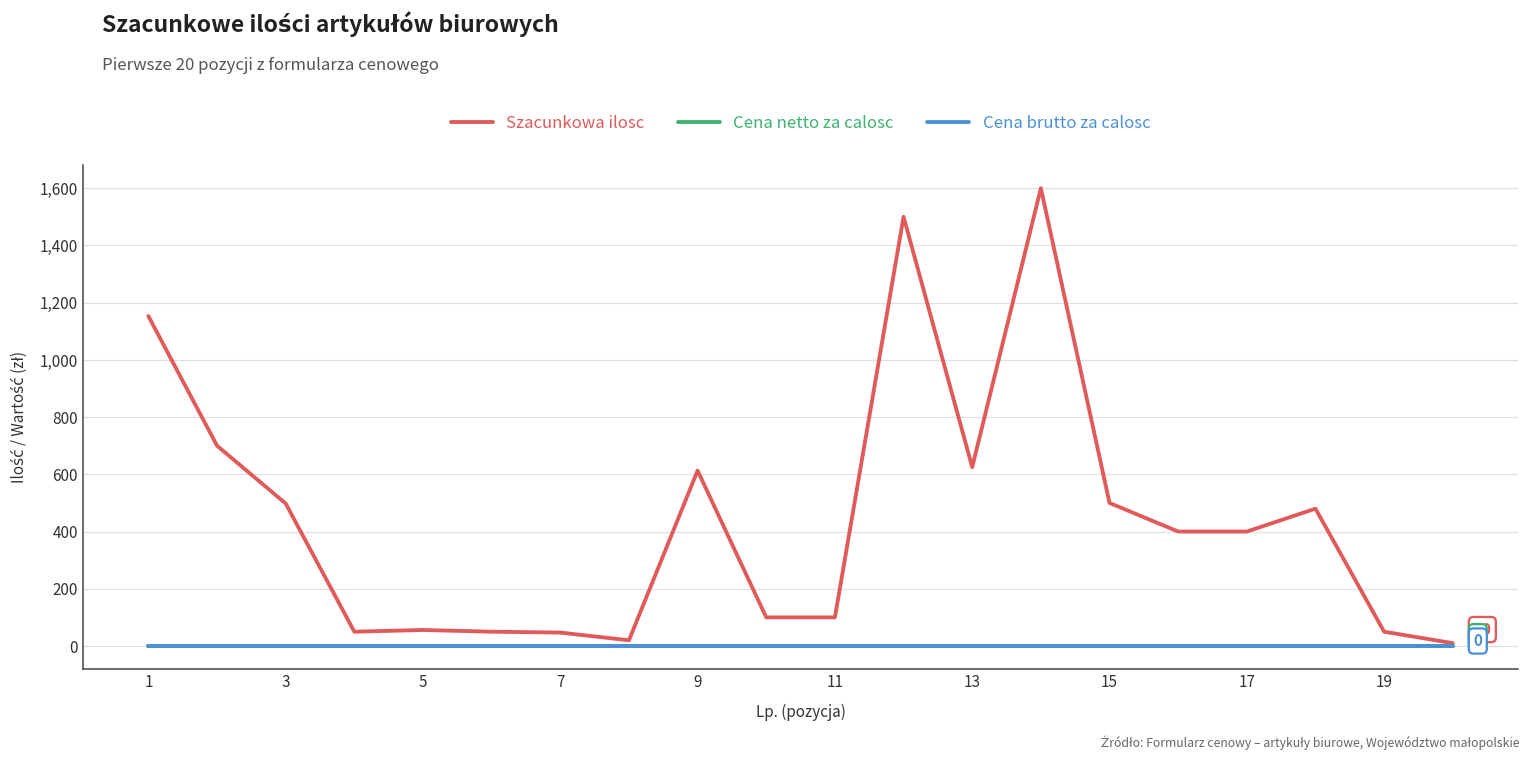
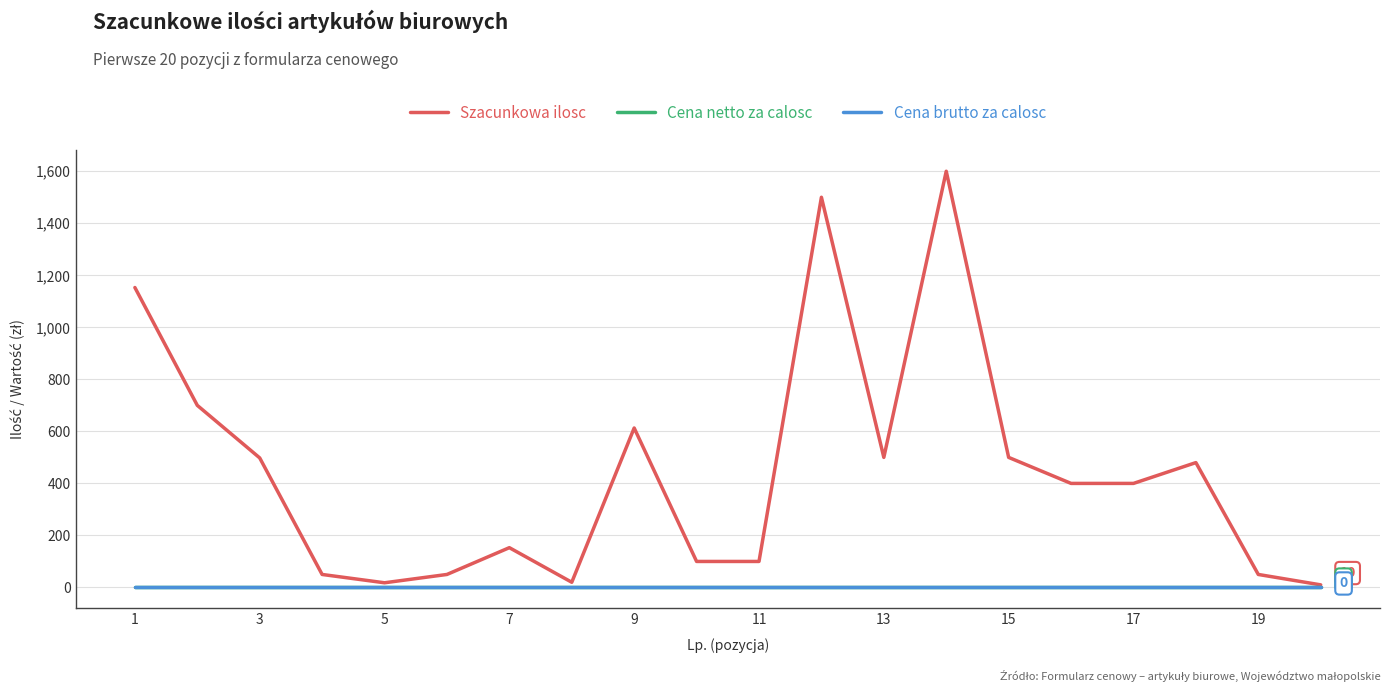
Szacunkowa ilosc, 5: 60 -> 20
Szacunkowa ilosc, 7: 50 -> 150
Szacunkowa ilosc, 13: 630 -> 500
